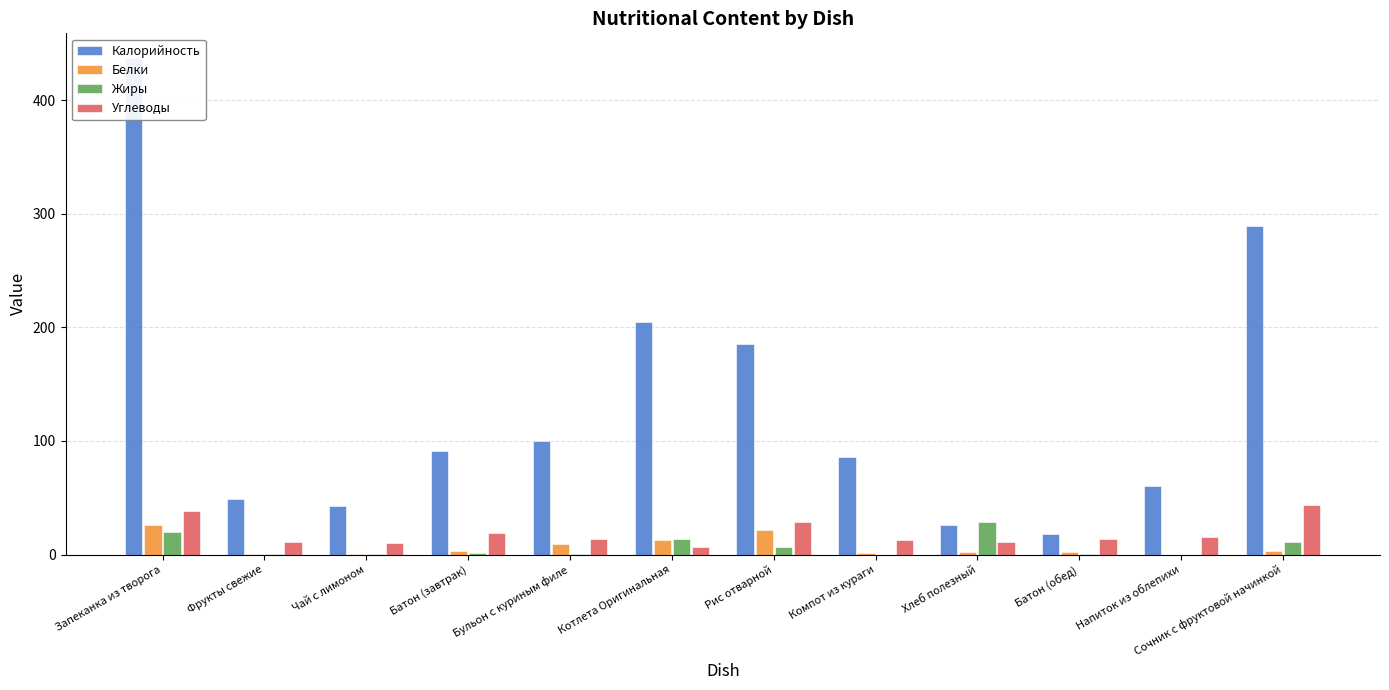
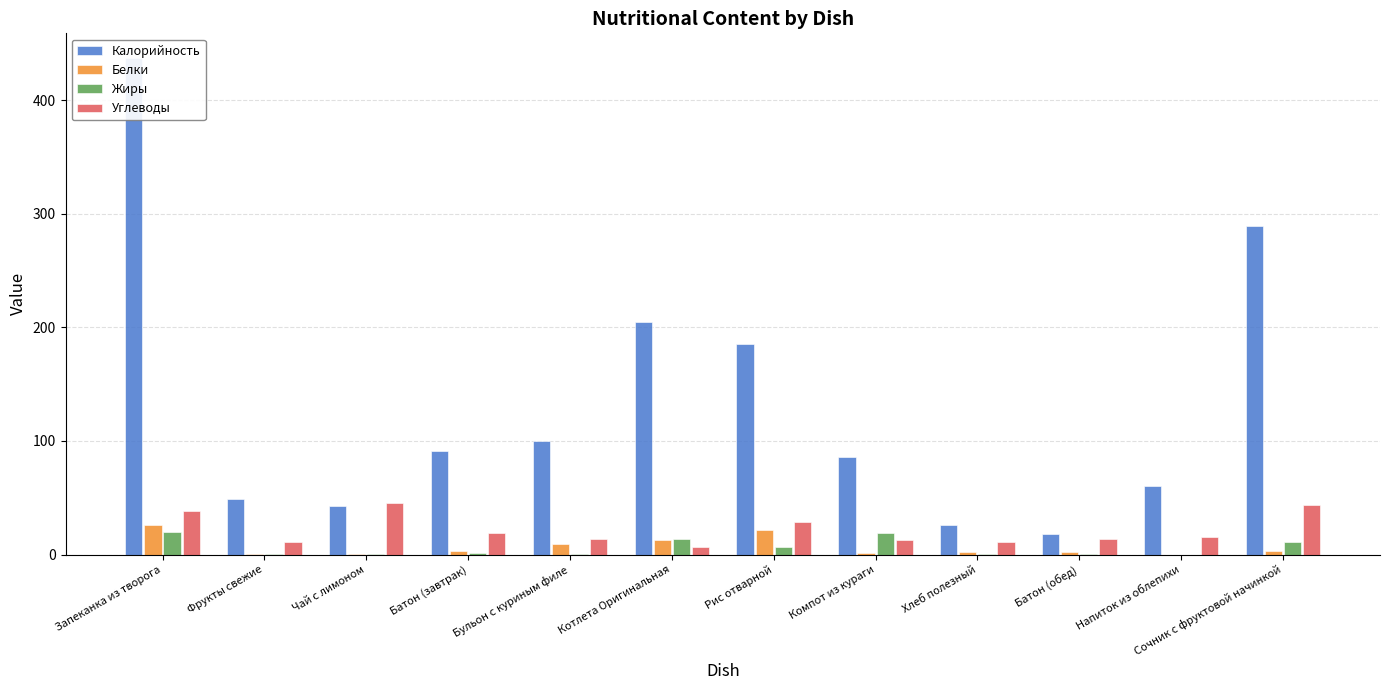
Углеводы, Чай с лимоном: 10 -> 45
Жиры, Компот из кураги: 0 -> 19
Жиры, Хлеб полезный: 29 -> 0
